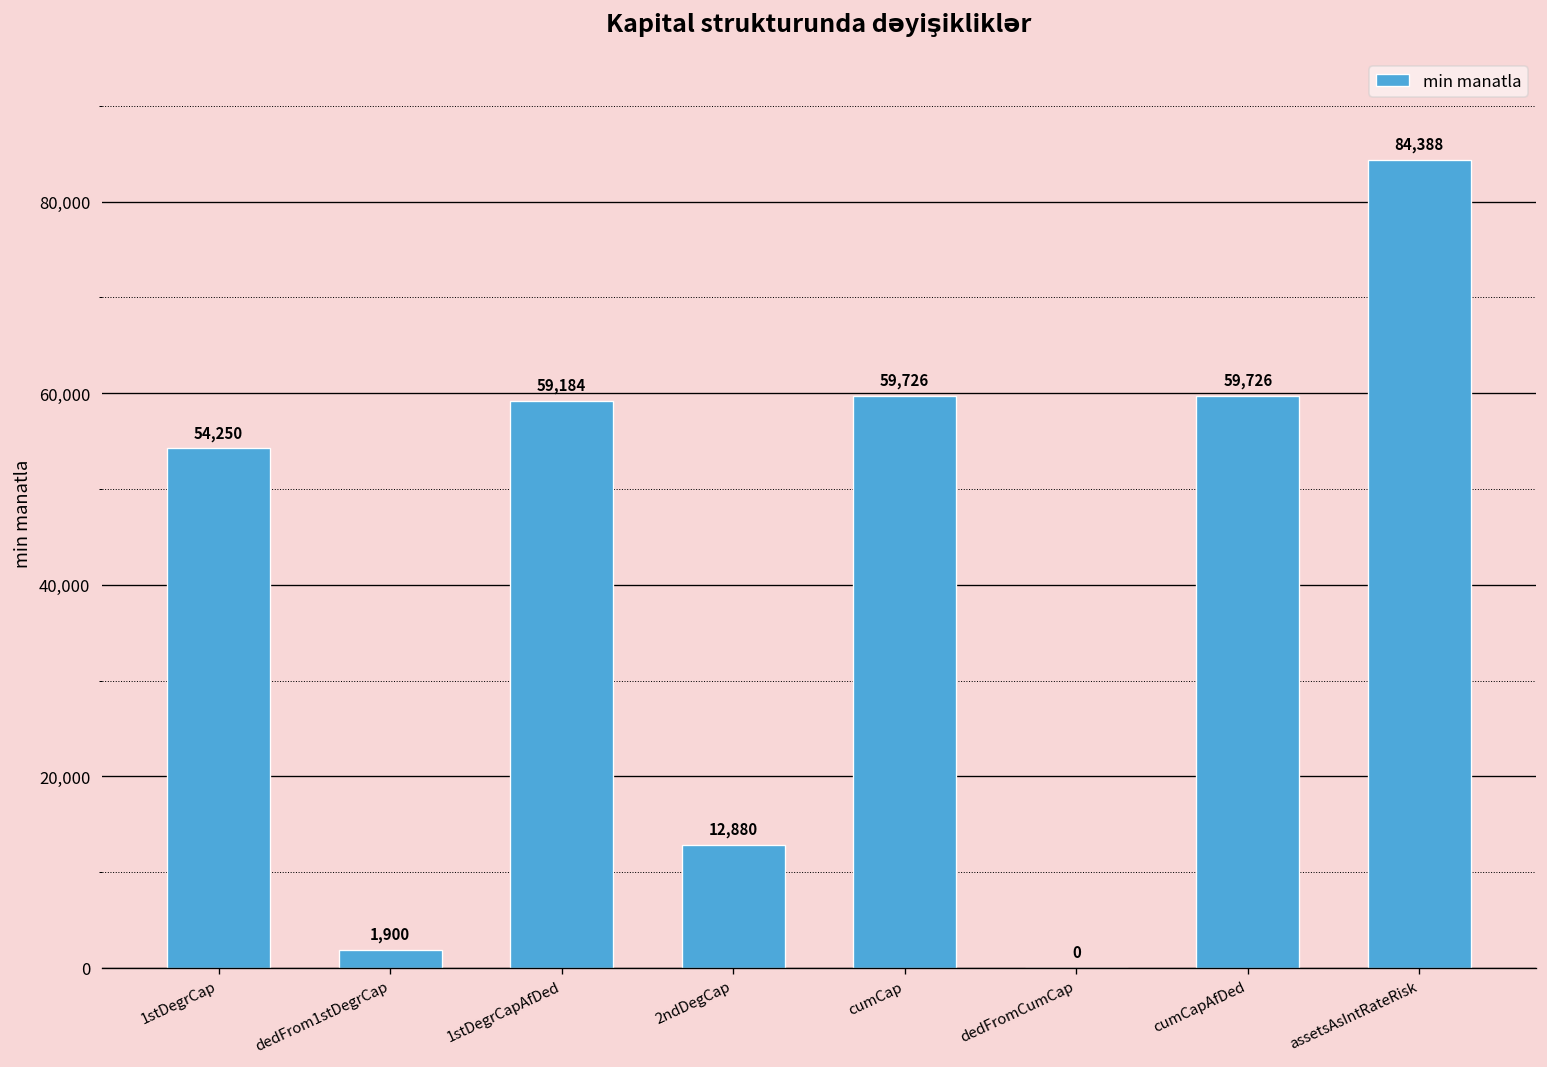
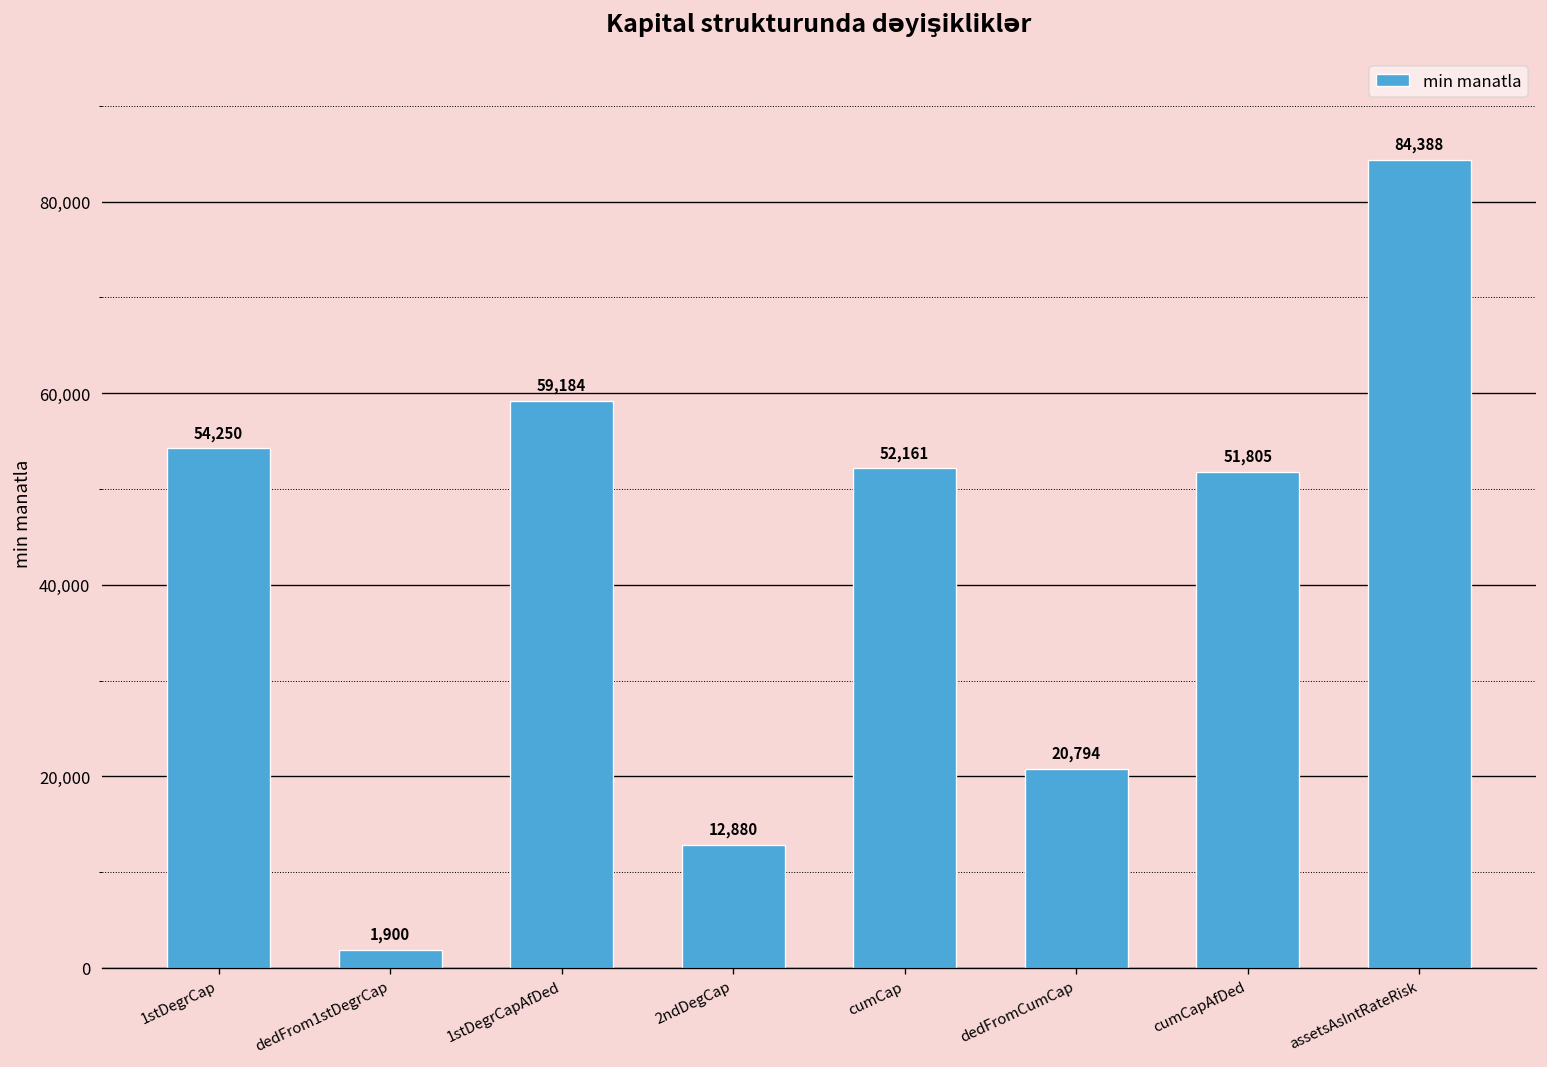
cumCap: 59,726 -> 52,161
dedFromCumCap: 0 -> 20,794
cumCapAfDed: 59,726 -> 51,805
